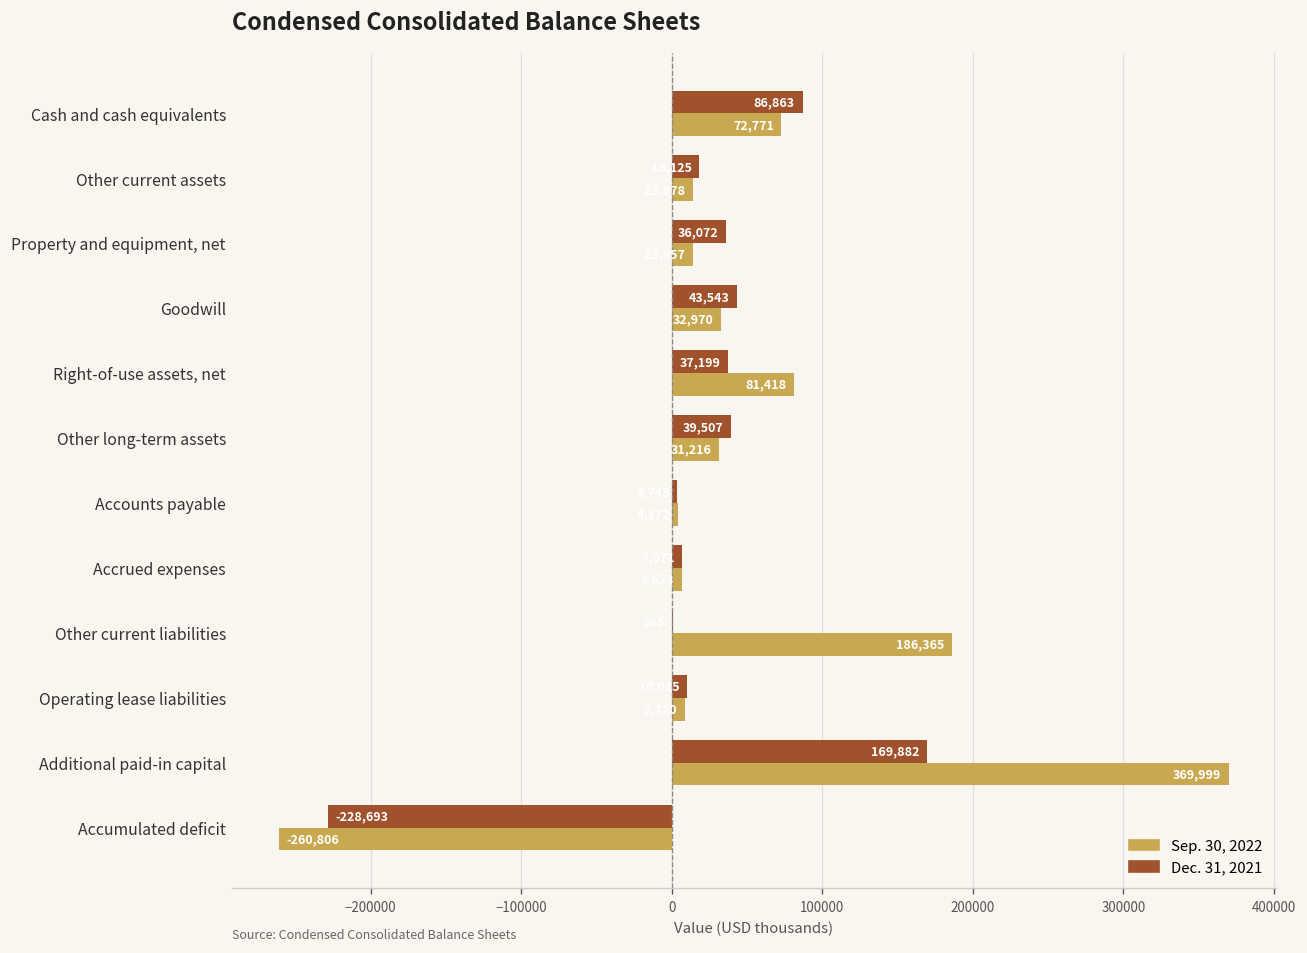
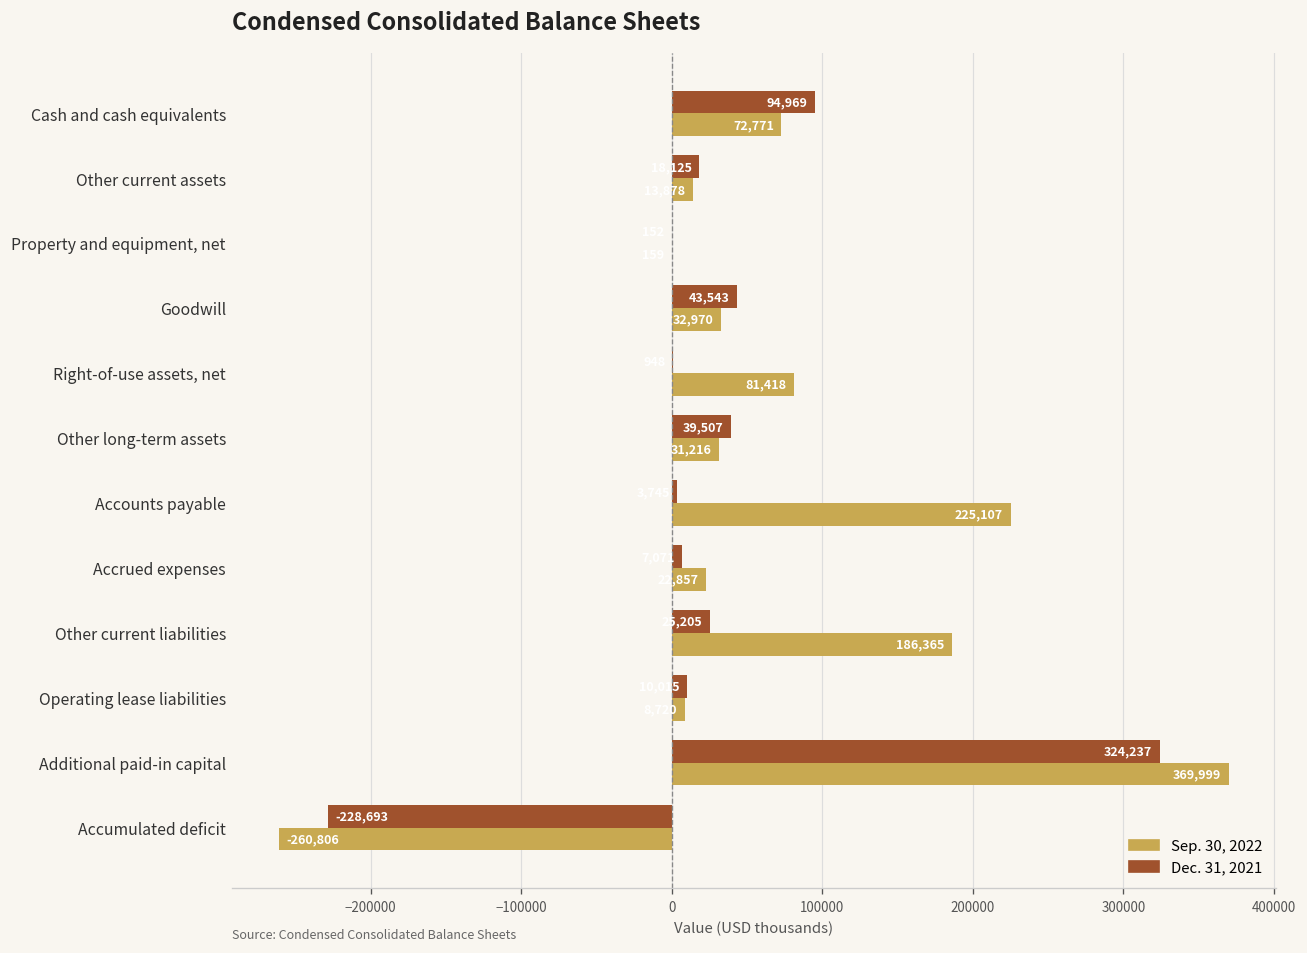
Dec. 31, 2021, Cash and cash equivalents: 86,863 -> 94,969
Dec. 31, 2021, Property and equipment, net: 36000 -> 0
Sep. 30, 2022, Property and equipment, net: 14000 -> 0
Dec. 31, 2021, Right-of-use assets, net: 37000 -> 1000
Sep. 30, 2022, Accounts payable: 4000 -> 225000
Sep. 30, 2022, Accrued expenses: 7000 -> 23000
Dec. 31, 2021, Other current liabilities: 1000 -> 25000
Dec. 31, 2021, Additional paid-in capital: 169,882 -> 324,237
